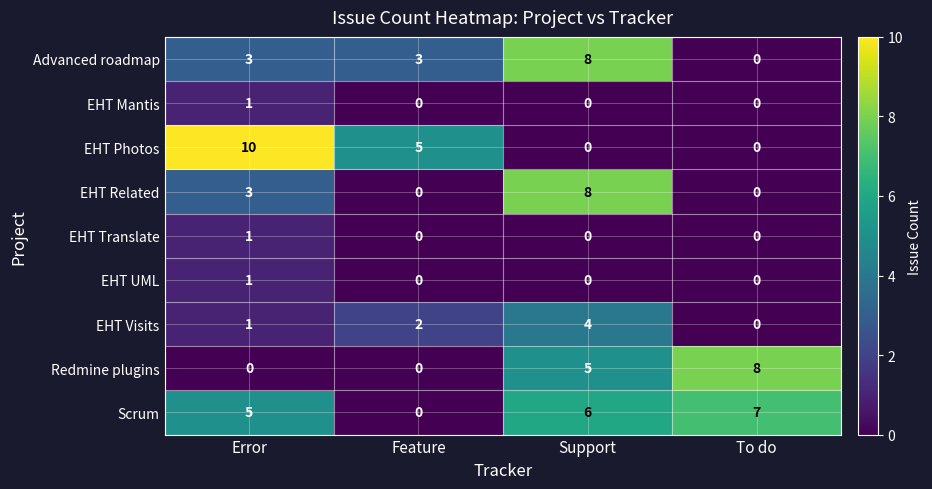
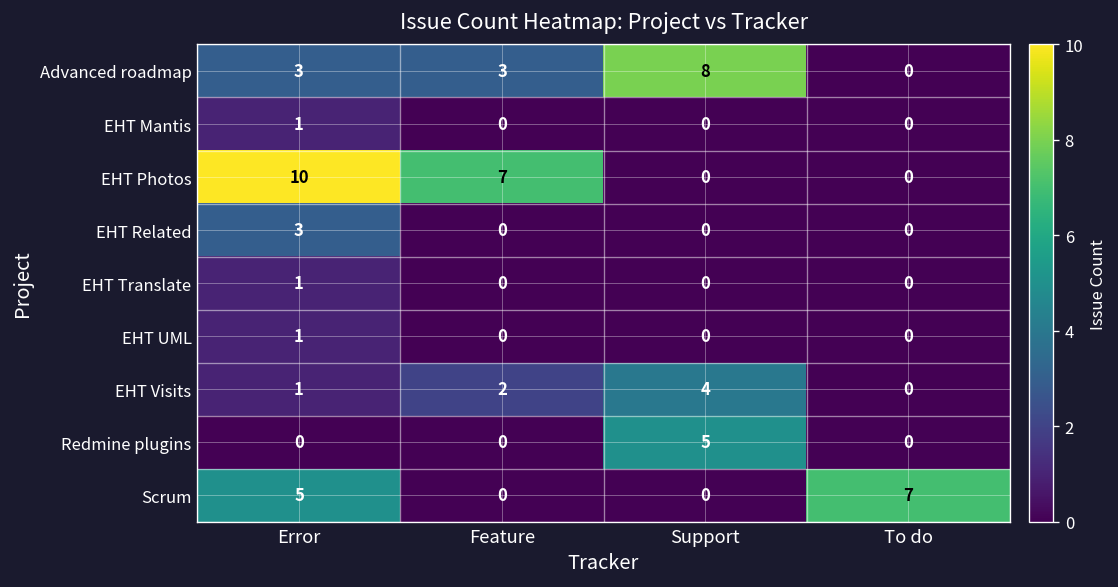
EHT Photos, Feature: 5 -> 7
EHT Related, Support: 8 -> 0
Redmine plugins, To do: 8 -> 0
Scrum, Support: 6 -> 0
